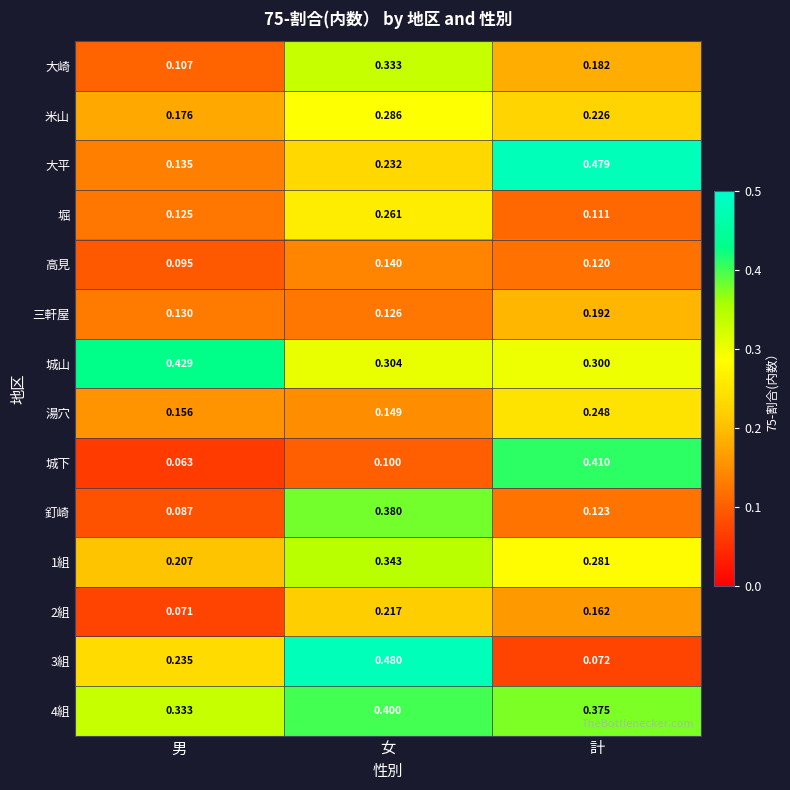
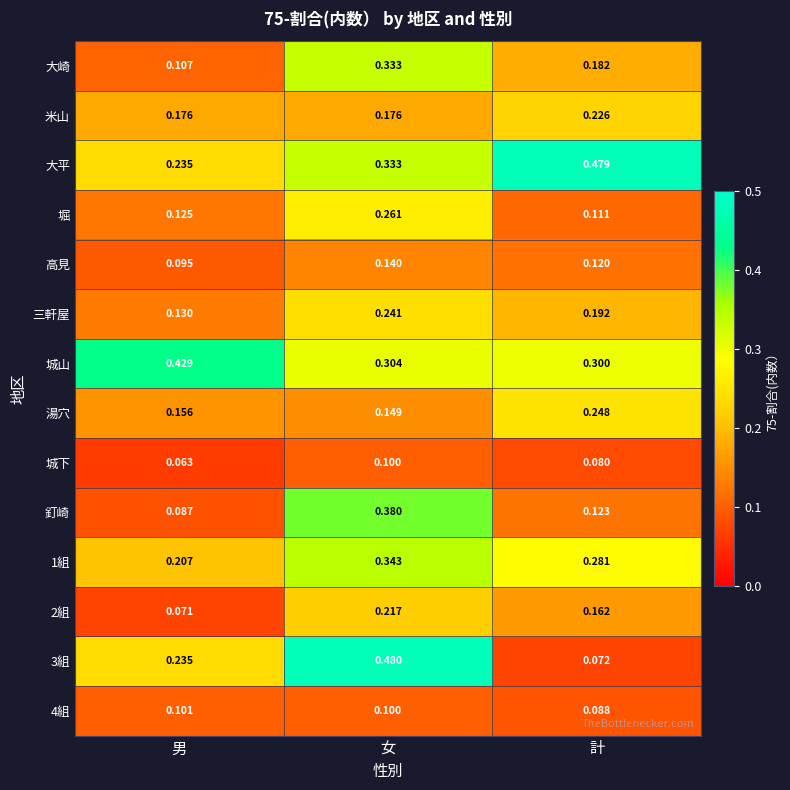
米山, 女: 0.286 -> 0.176
大平, 男: 0.135 -> 0.235
大平, 女: 0.232 -> 0.333
三軒屋, 女: 0.126 -> 0.241
城下, 計: 0.410 -> 0.080
4組, 男: 0.333 -> 0.101
4組, 女: 0.400 -> 0.100
4組, 計: 0.375 -> 0.088
